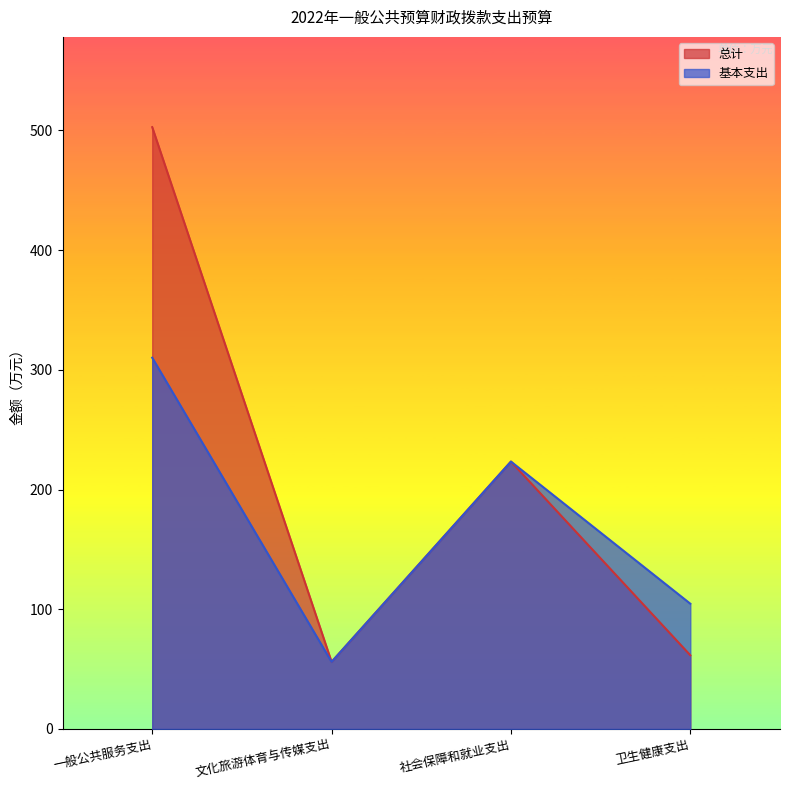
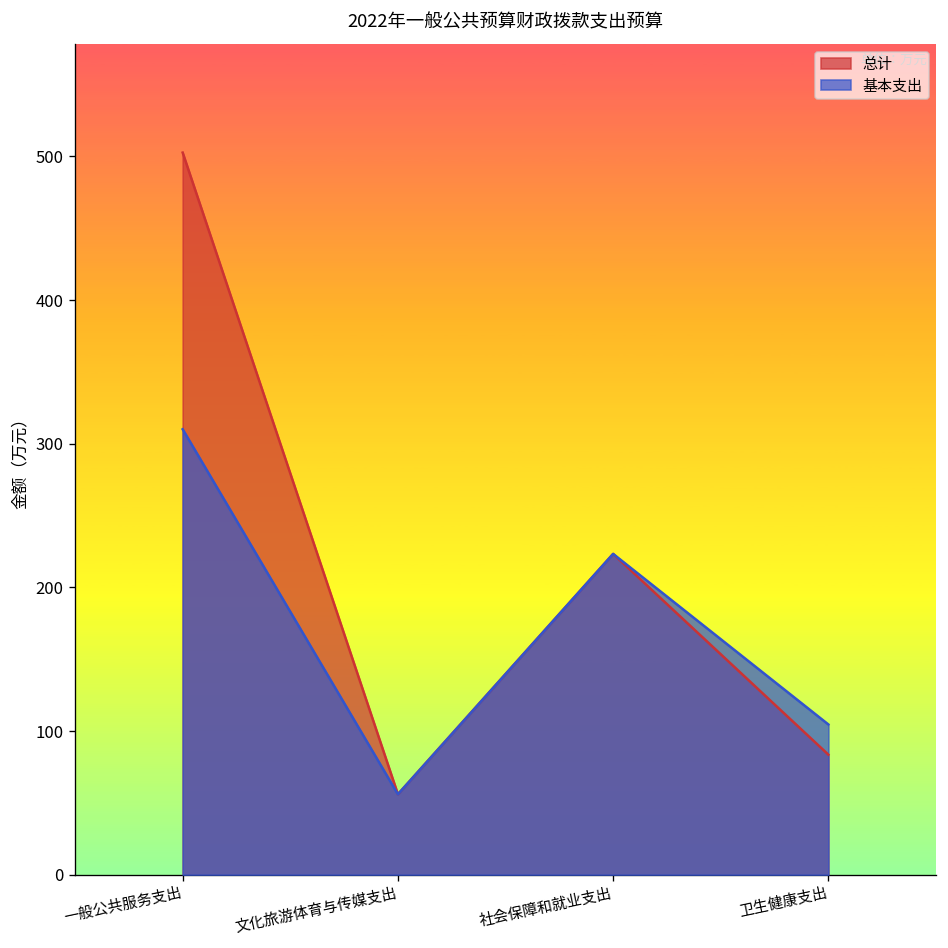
总计, 卫生健康支出: 62 -> 84
